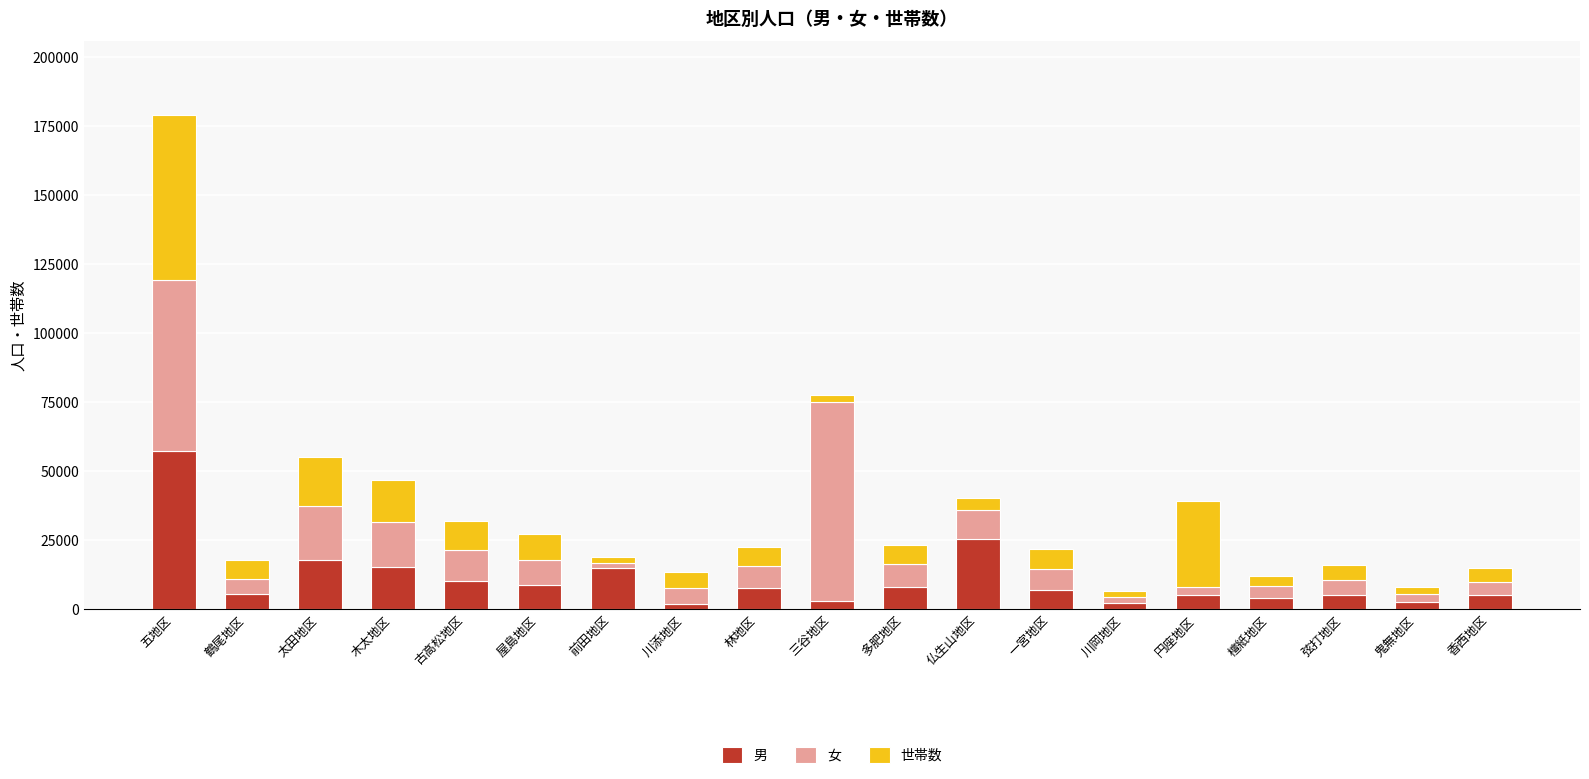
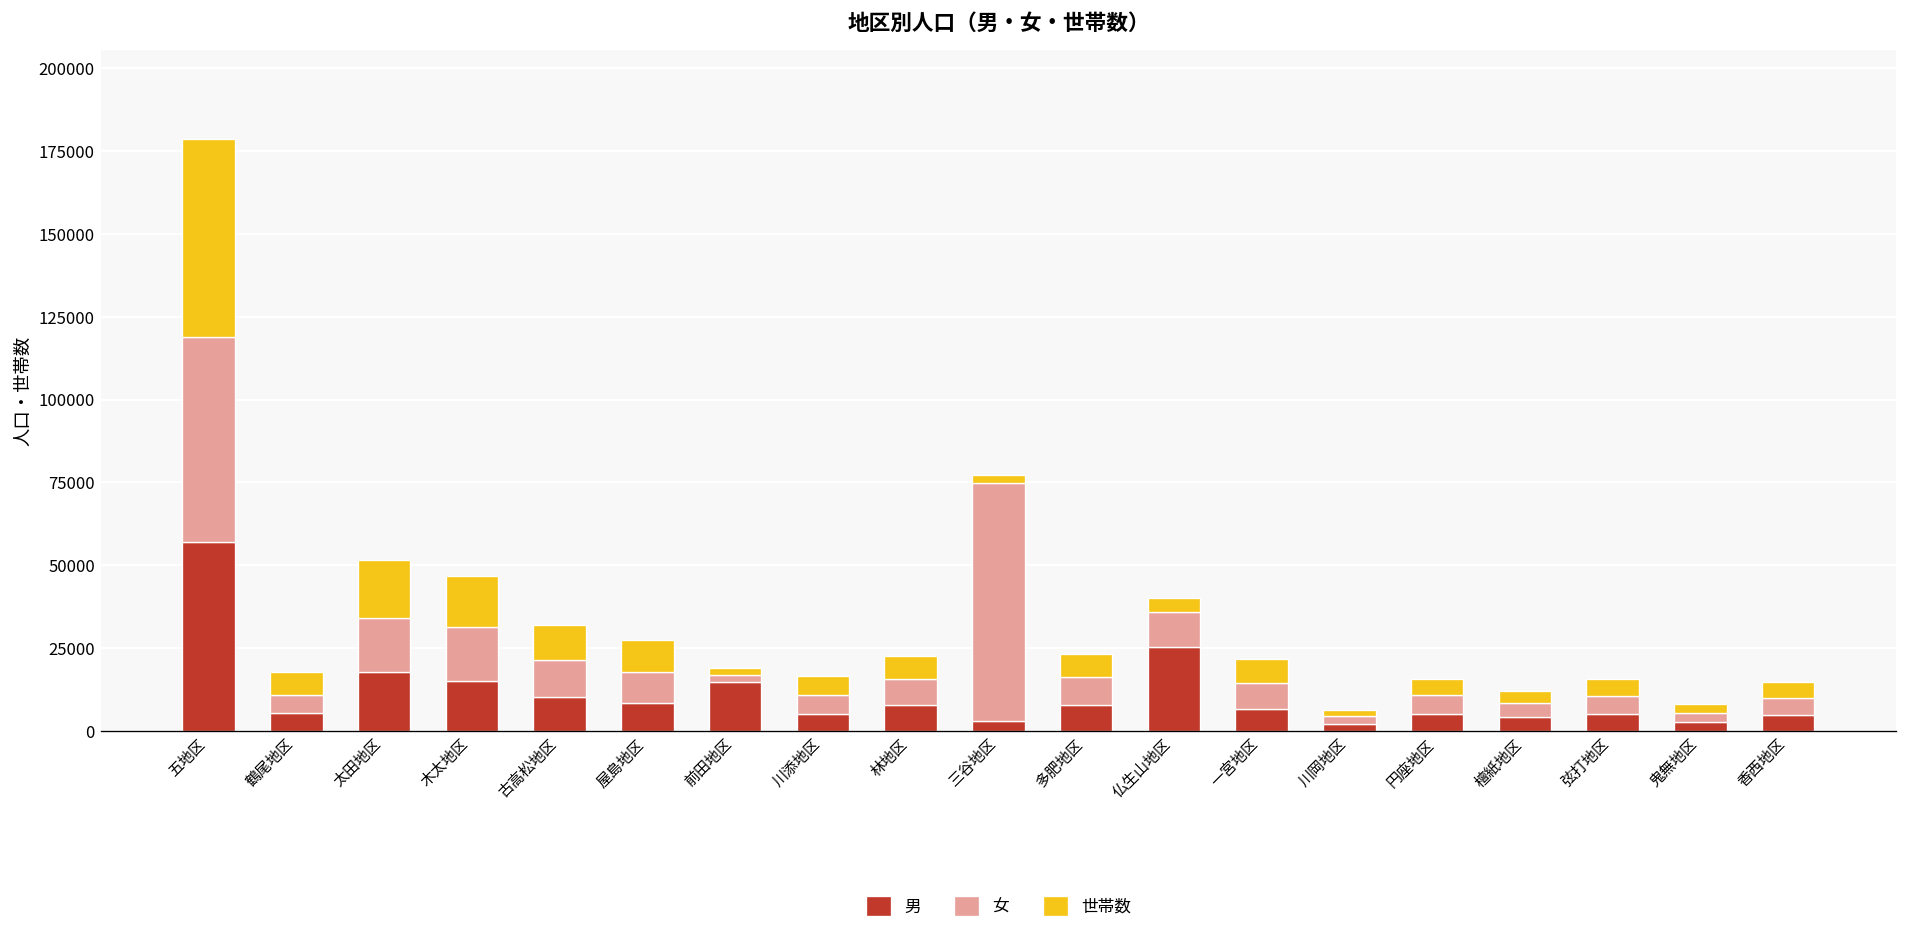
女, 太田地区: 19000 -> 16000
男, 川添地区: 2000 -> 5000
女, 円座地区: 3000 -> 6000
世帯数, 円座地区: 31000 -> 5000
